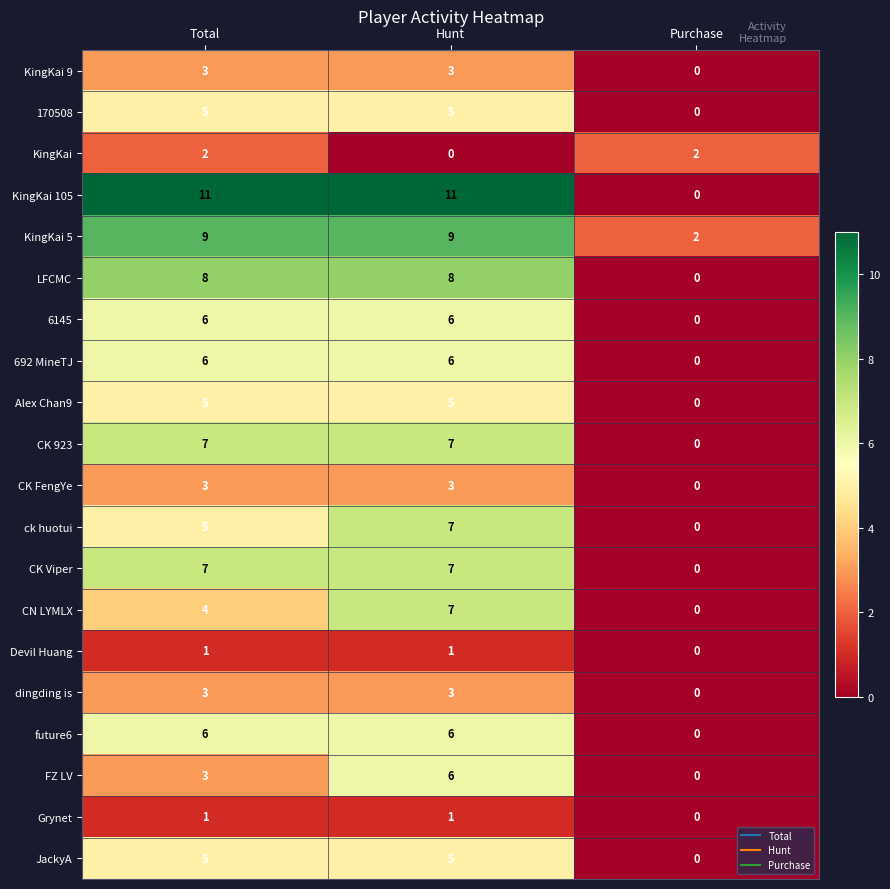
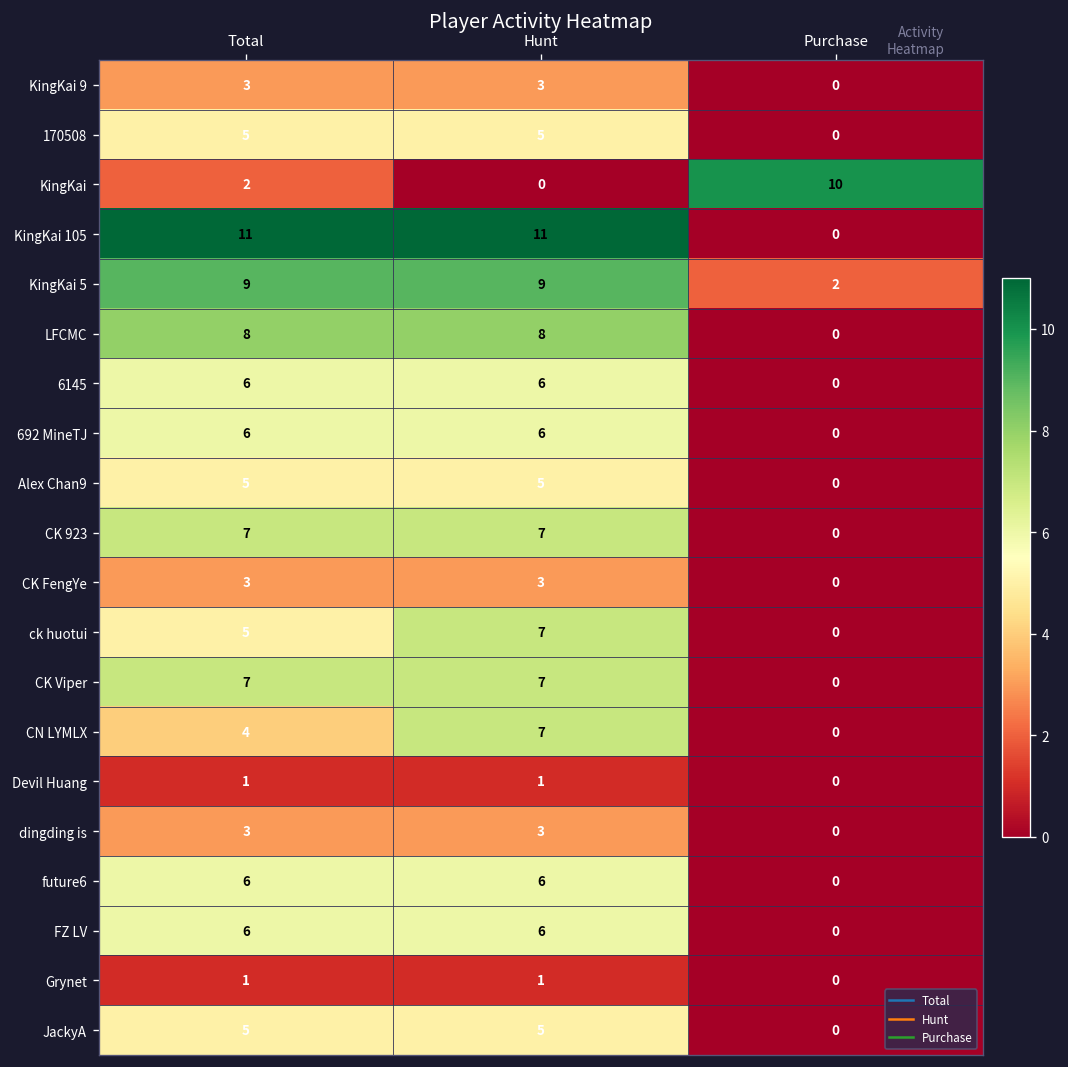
KingKai, Purchase: 2 -> 10
FZ LV, Total: 3 -> 6
